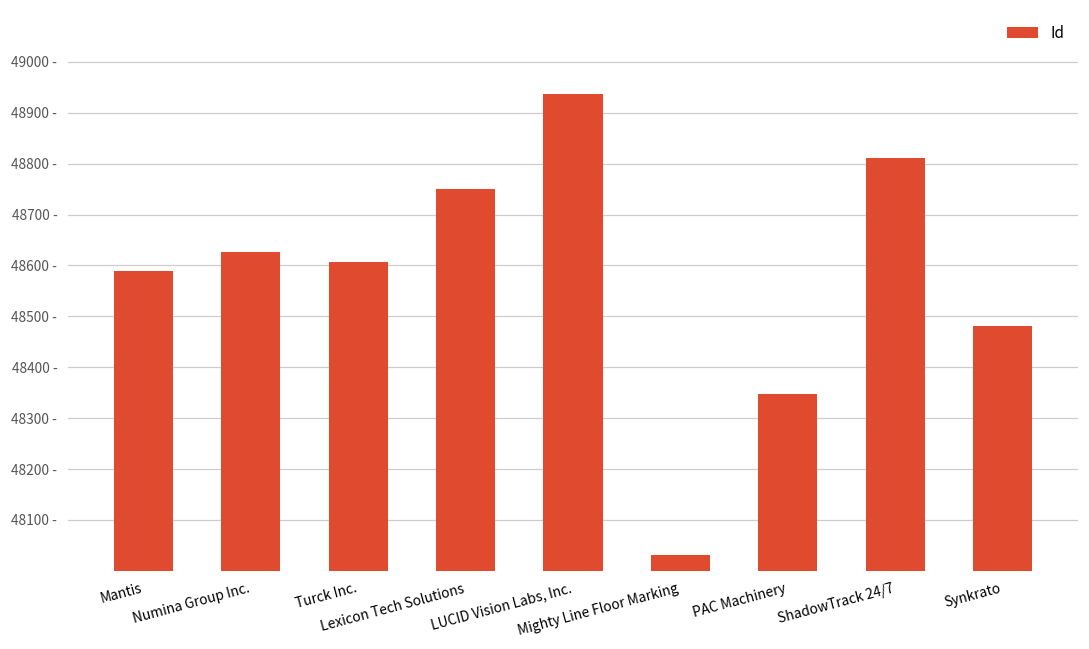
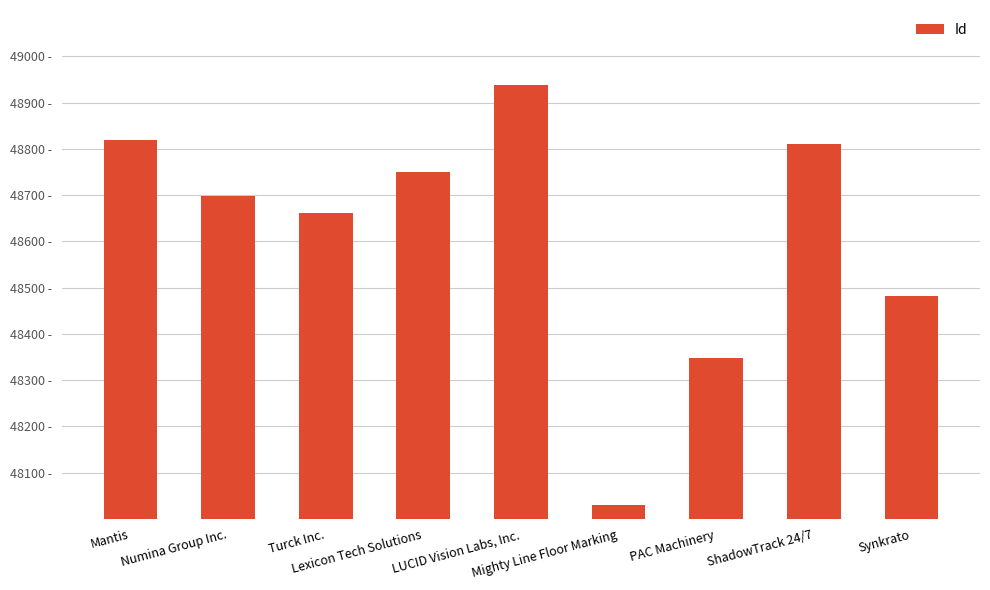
Mantis: 48590 - -> 48820 -
Numina Group Inc.: 48630 - -> 48700 -
Turck Inc.: 48610 - -> 48660 -
